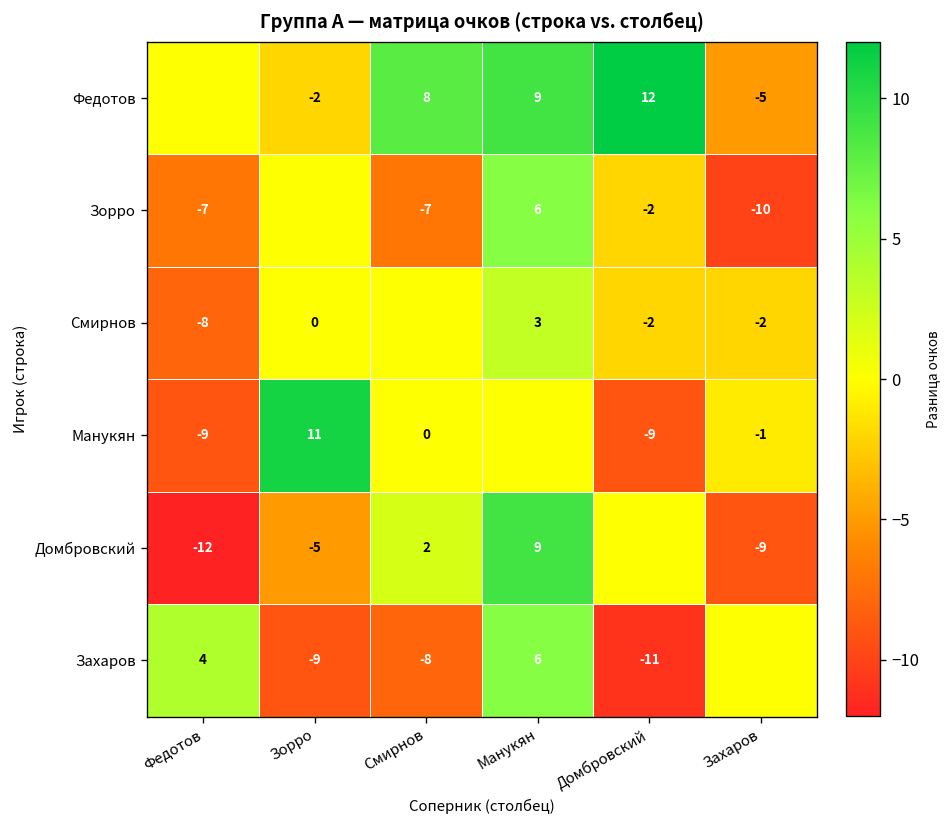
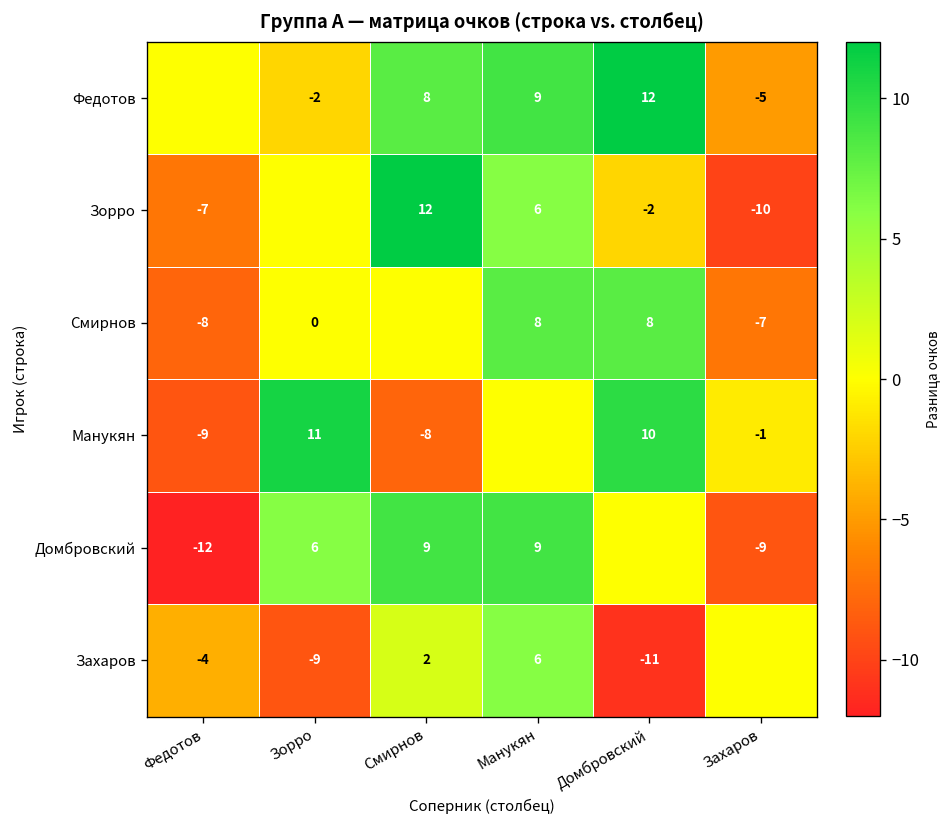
Зорро, Смирнов: -7 -> 12
Смирнов, Манукян: 3 -> 8
Смирнов, Домбровский: -2 -> 8
Смирнов, Захаров: -2 -> -7
Манукян, Смирнов: 0 -> -8
Манукян, Домбровский: -9 -> 10
Домбровский, Зорро: -5 -> 6
Домбровский, Смирнов: 2 -> 9
Захаров, Федотов: 4 -> -4
Захаров, Смирнов: -8 -> 2
